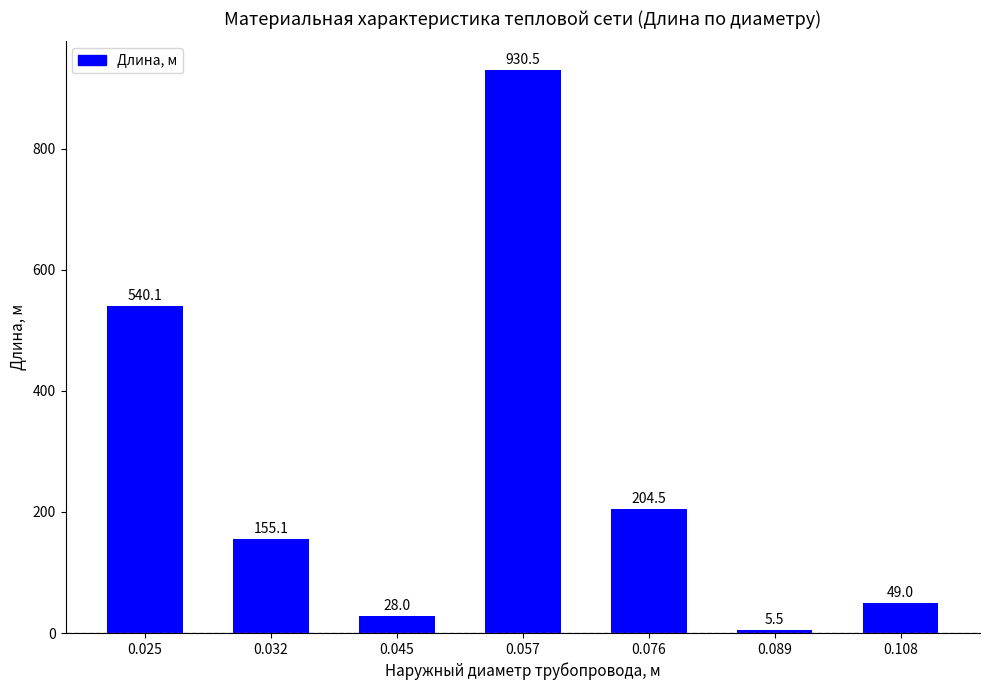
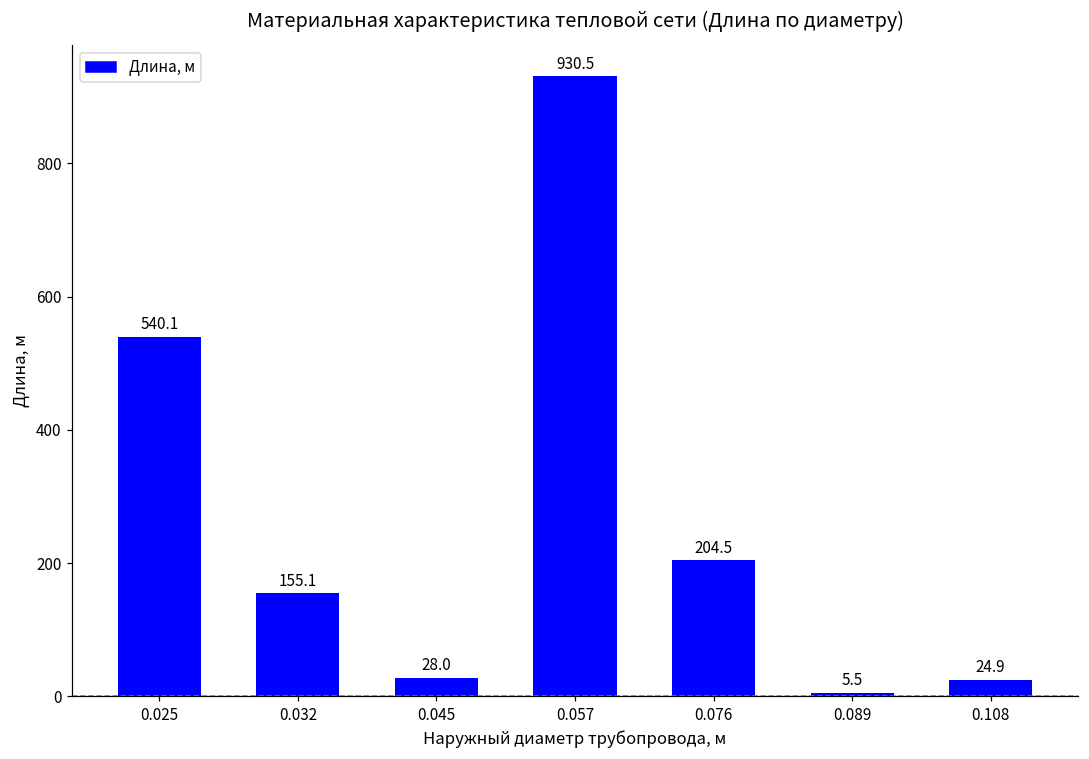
0.108: 49.0 -> 24.9
